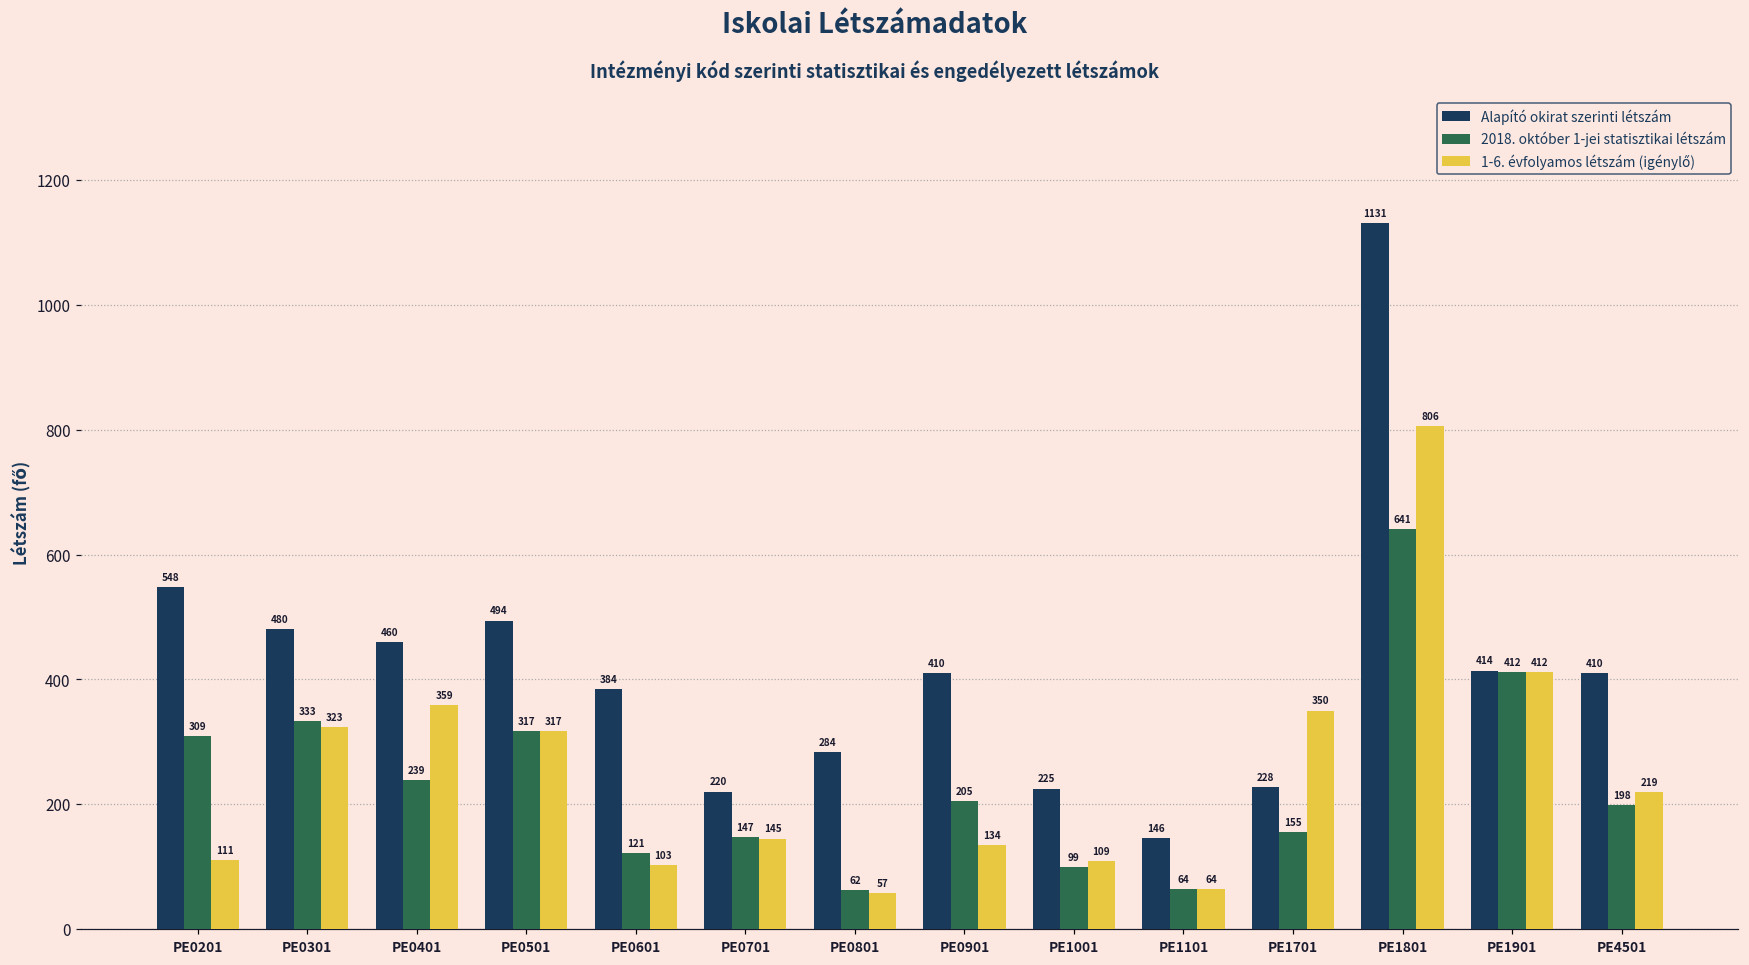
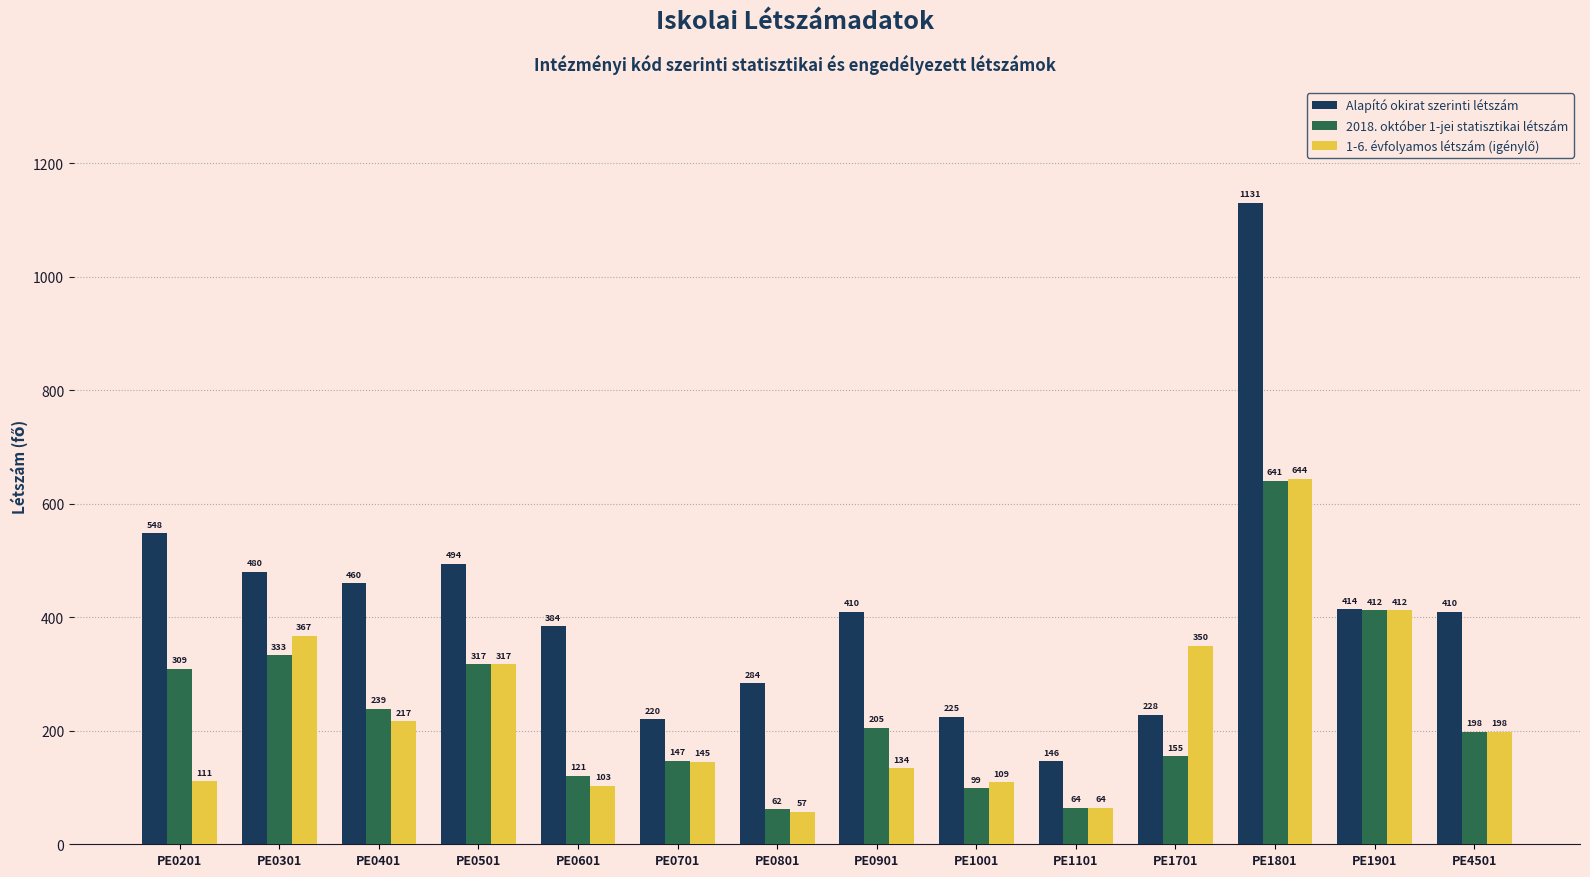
1-6. évfolyamos létszám (igénylő), PE0301: 323 -> 367
1-6. évfolyamos létszám (igénylő), PE0401: 359 -> 217
1-6. évfolyamos létszám (igénylő), PE1801: 806 -> 644
1-6. évfolyamos létszám (igénylő), PE4501: 219 -> 198
